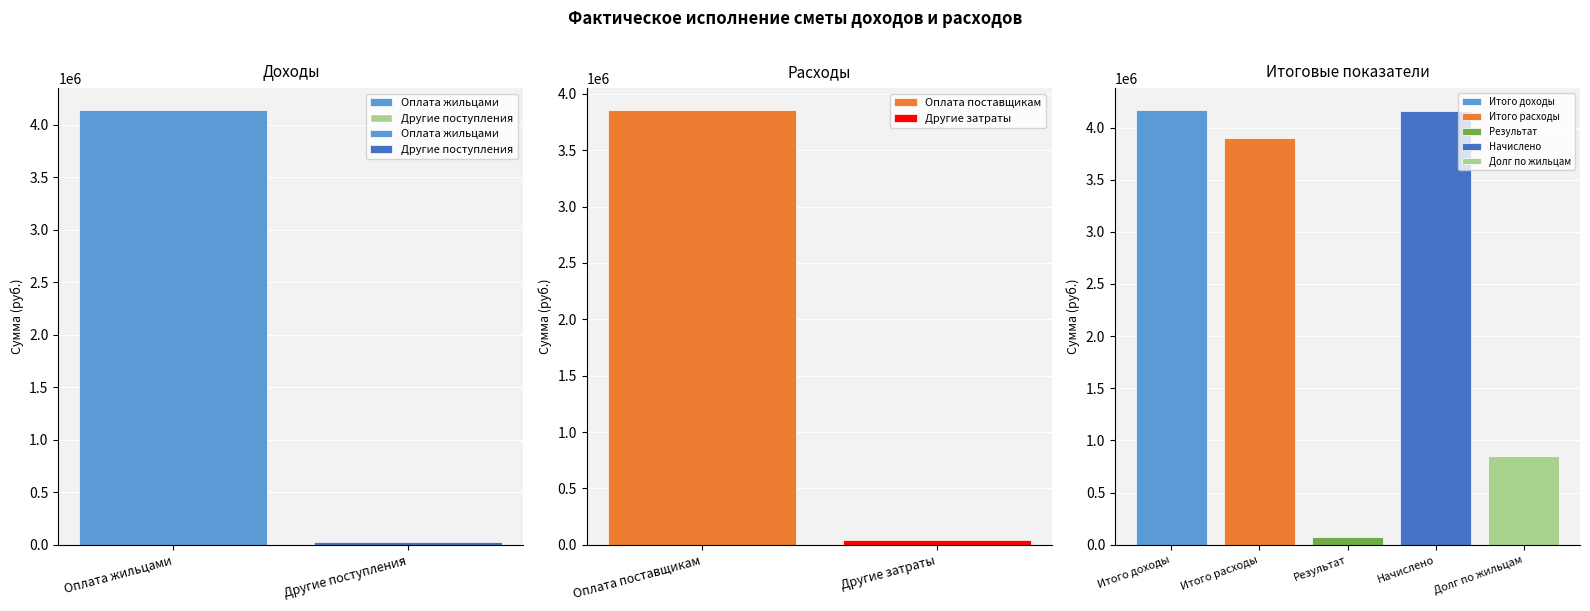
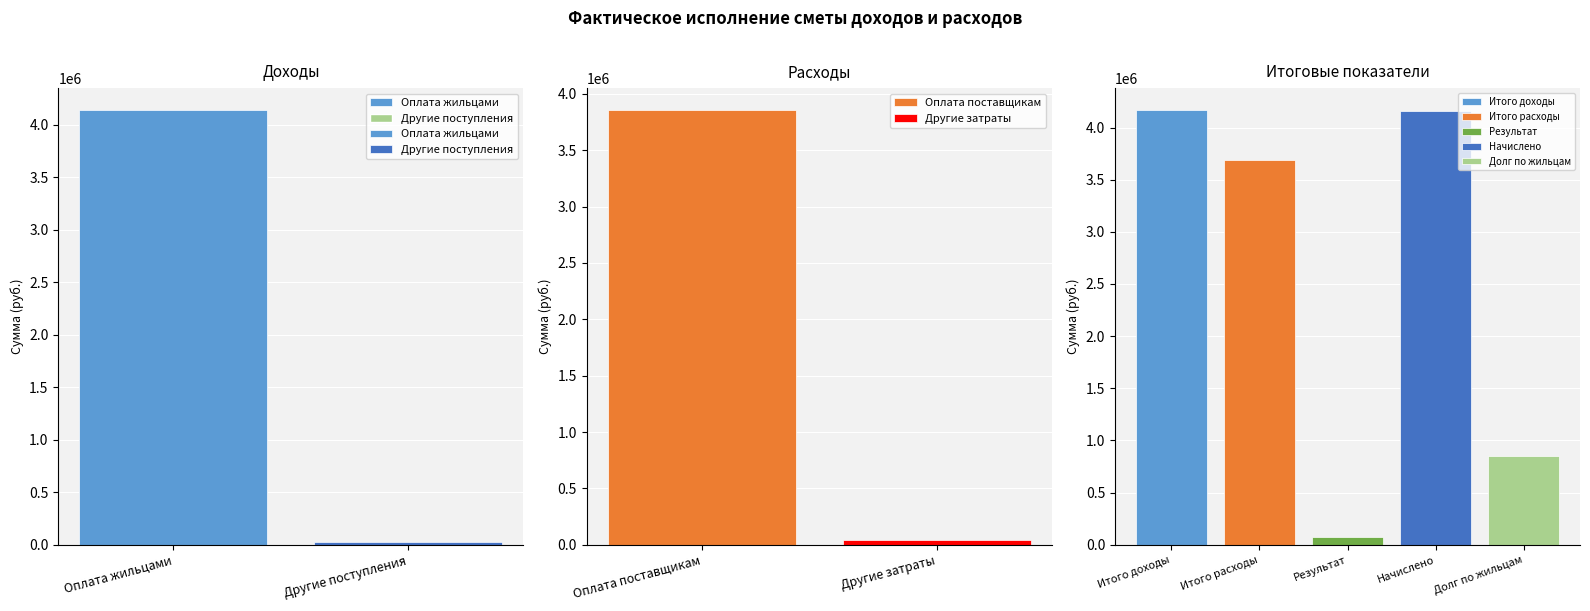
Итоговые показатели, Итого расходы: 3900000 -> 3690000
